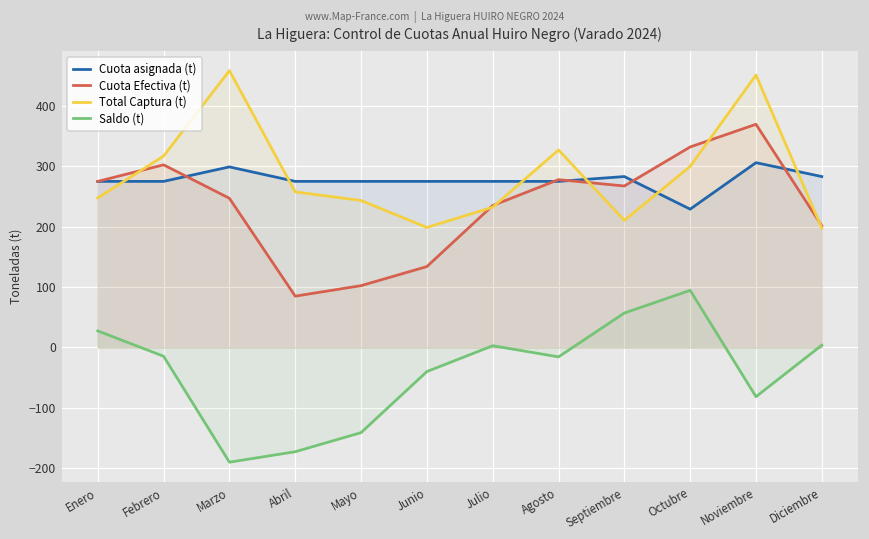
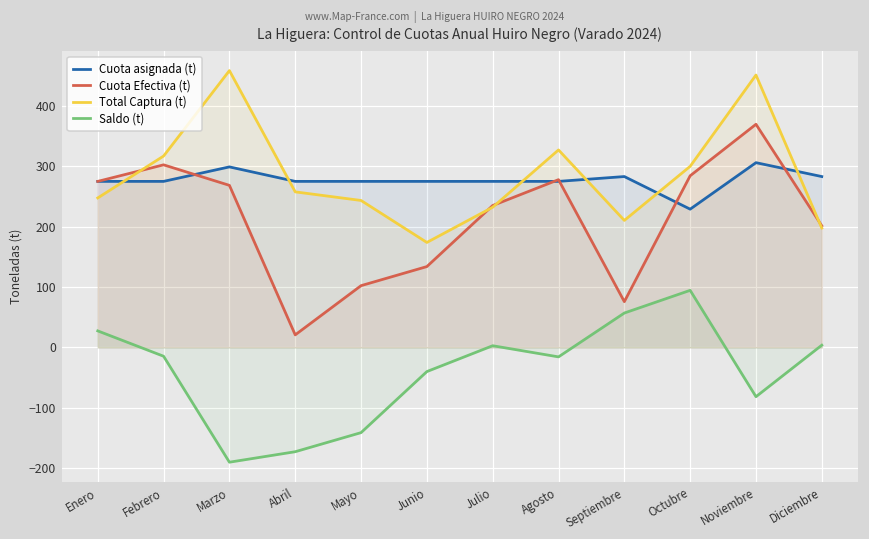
Cuota Efectiva (t), Marzo: 250 -> 270
Cuota Efectiva (t), Abril: 80 -> 20
Total Captura (t), Junio: 200 -> 170
Cuota Efectiva (t), Septiembre: 270 -> 80
Cuota Efectiva (t), Octubre: 330 -> 280
